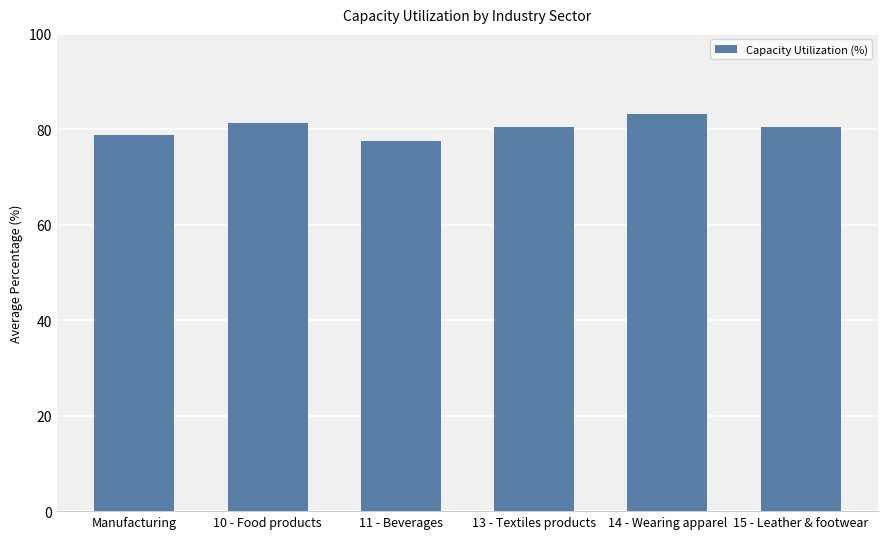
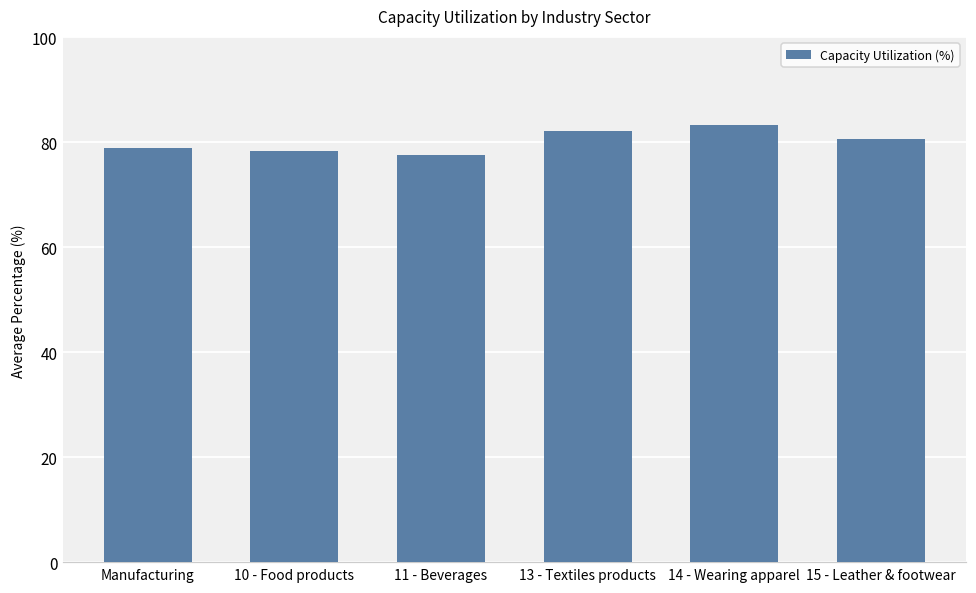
10 - Food products: 81 -> 78
13 - Textiles products: 80 -> 82
